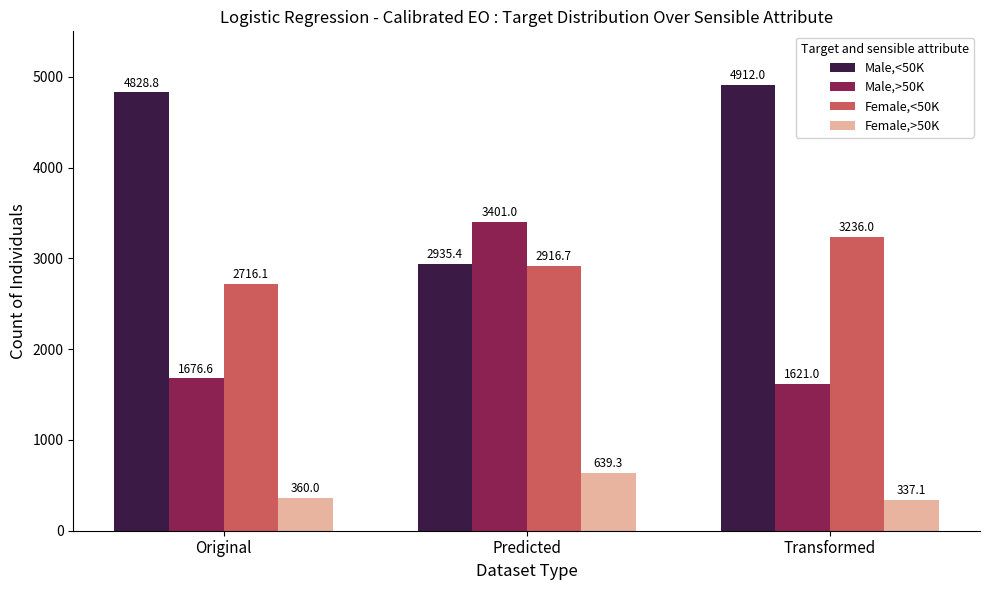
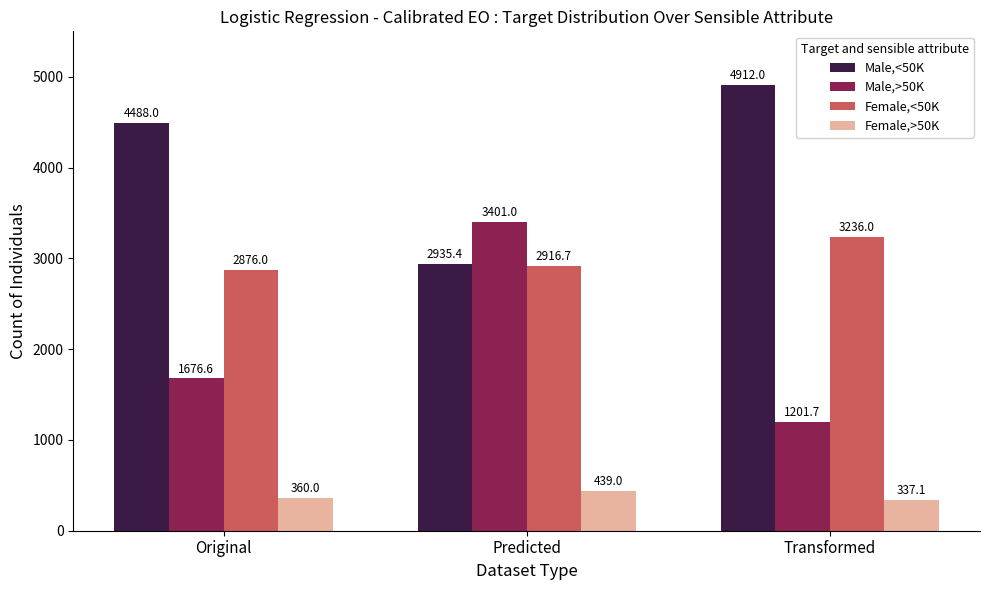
Male,<50K, Original: 4828.8 -> 4488.0
Female,<50K, Original: 2716.1 -> 2876.0
Female,>50K, Predicted: 639.3 -> 439.0
Male,>50K, Transformed: 1621.0 -> 1201.7
